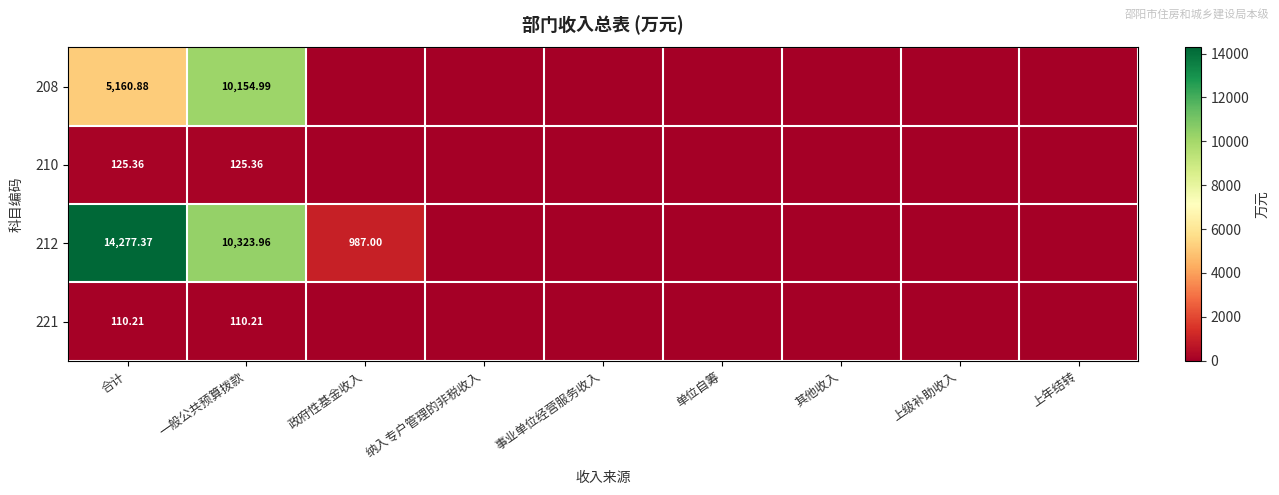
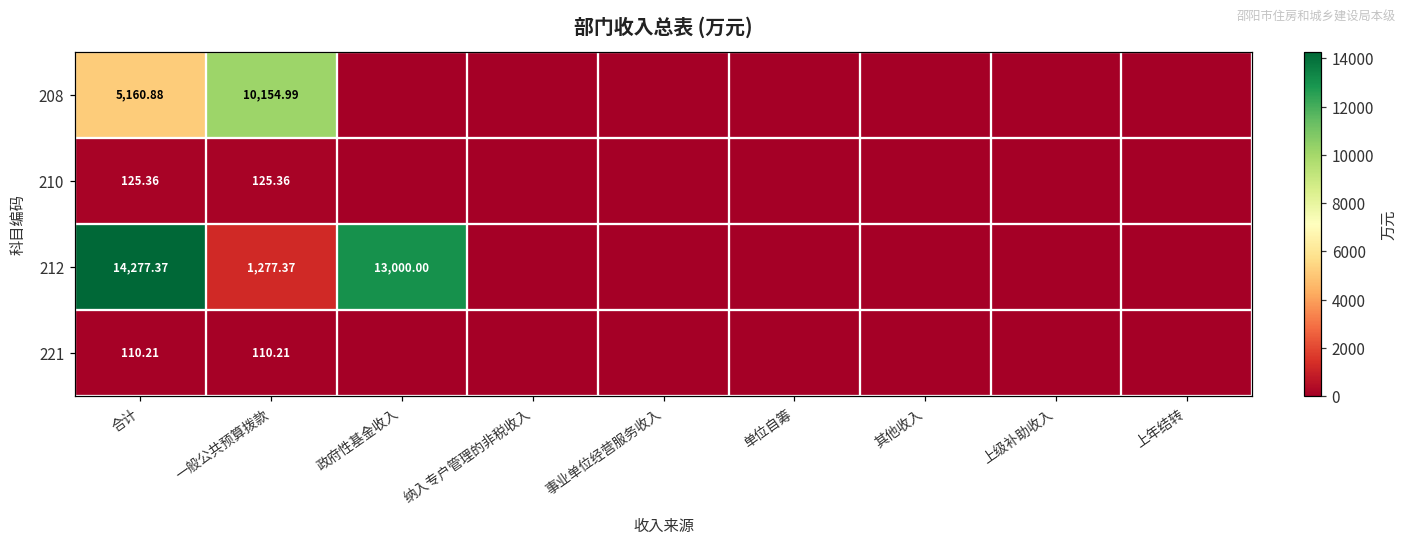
212, 一般公共预算拨款: 10,323.96 -> 1,277.37
212, 政府性基金收入: 987.00 -> 13,000.00
